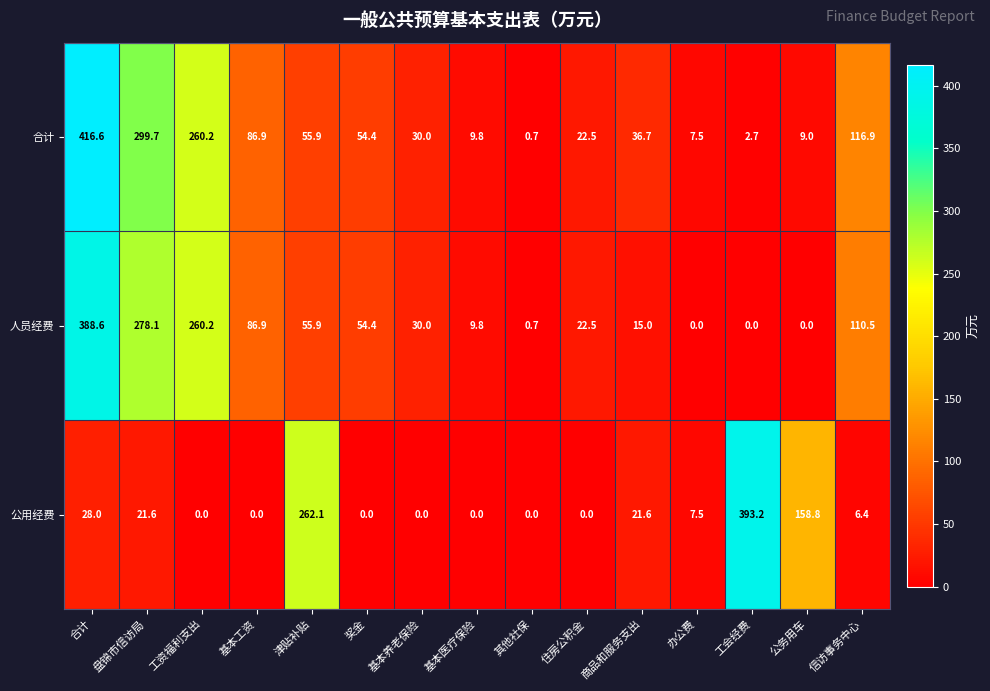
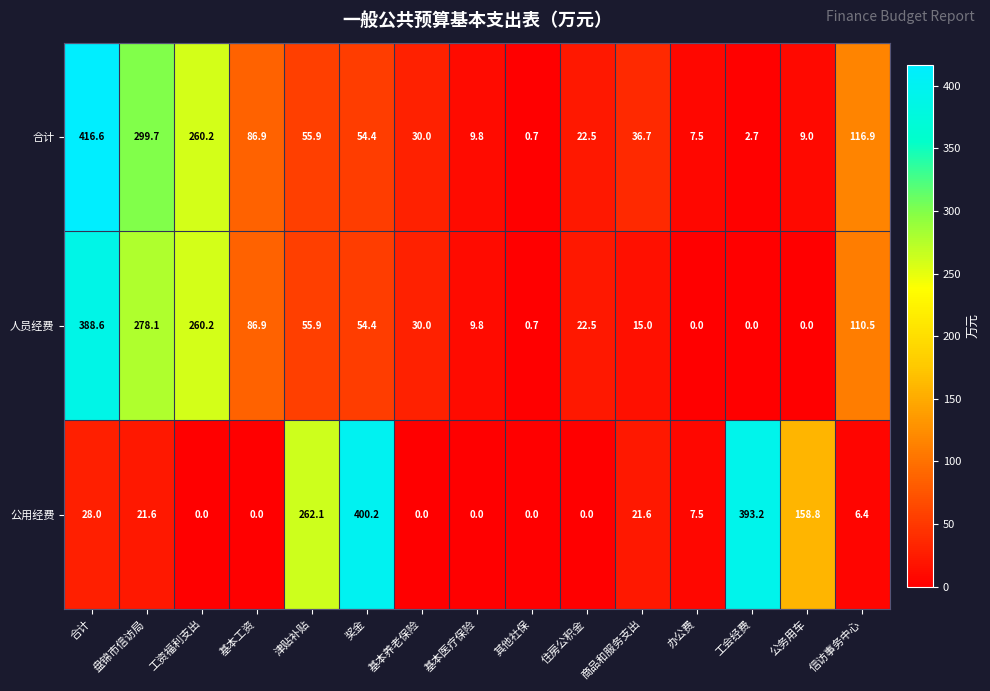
公用经费, 奖金: 0.0 -> 400.2
